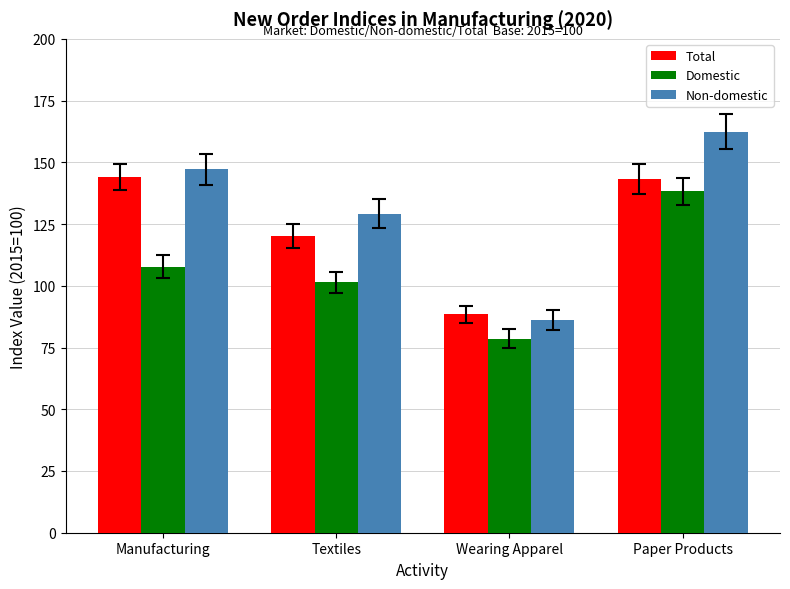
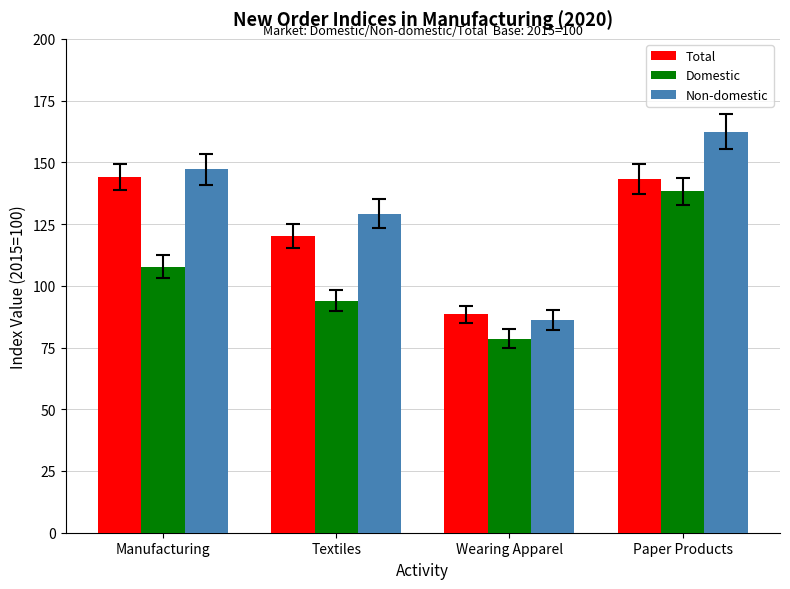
Domestic, Textiles: 101 -> 94
